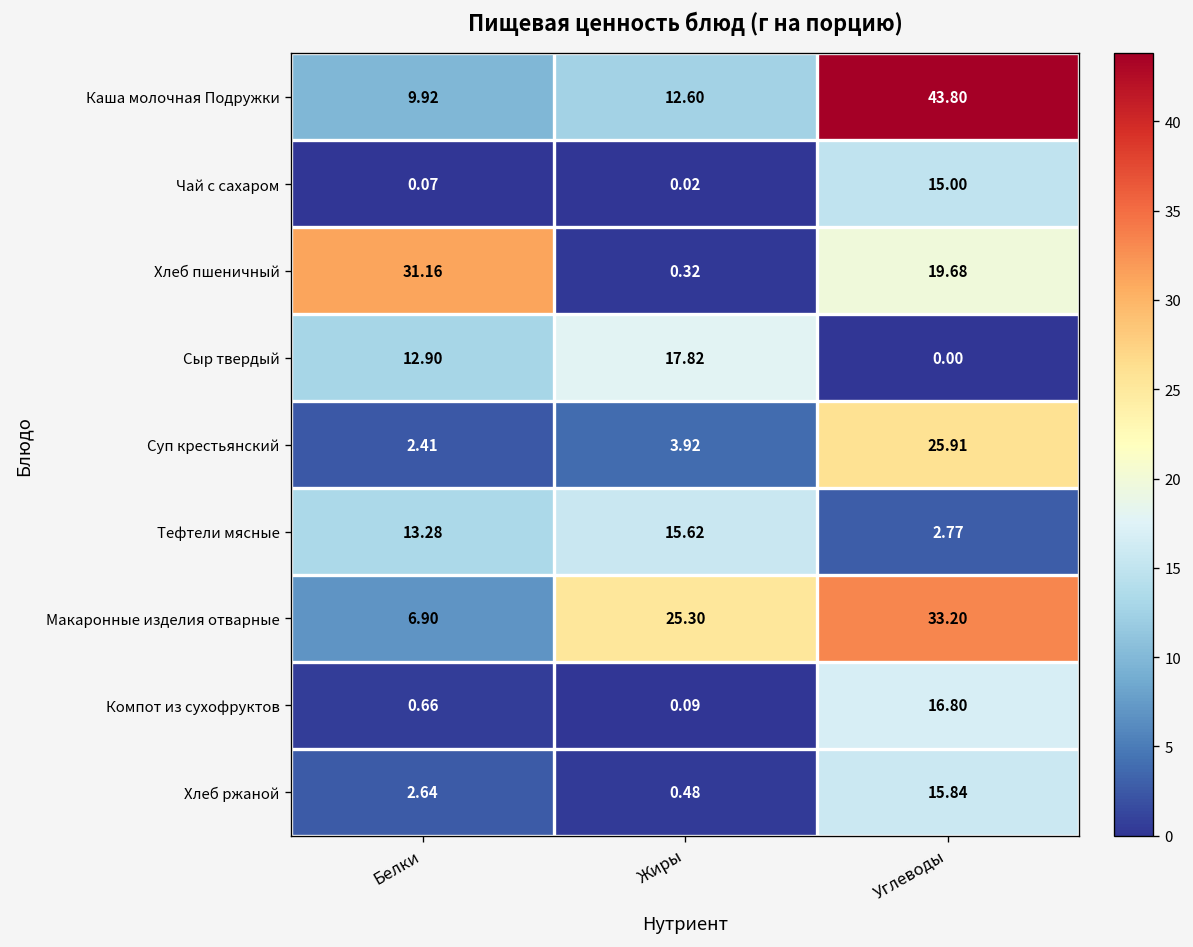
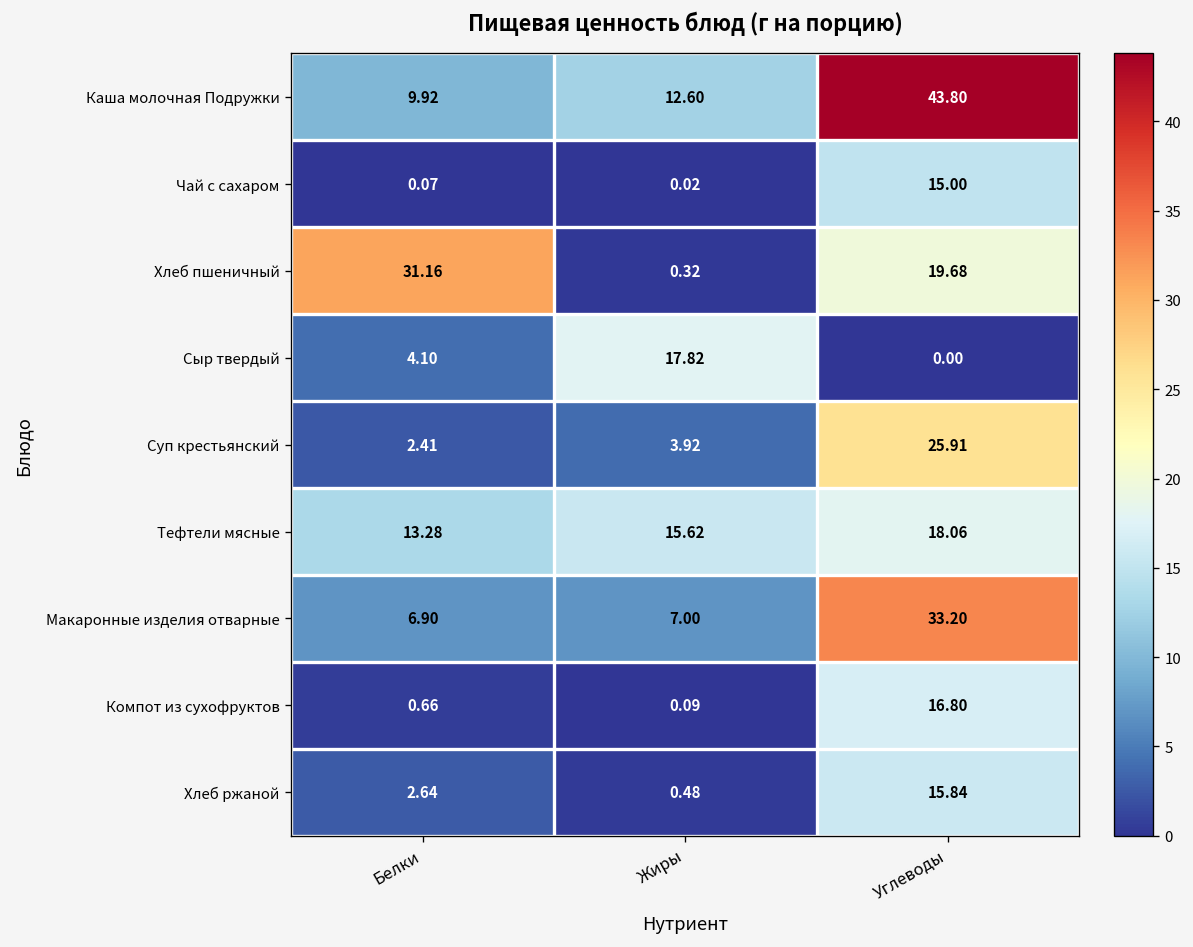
Сыр твердый, Белки: 12.90 -> 4.10
Тефтели мясные, Углеводы: 2.77 -> 18.06
Макаронные изделия отварные, Жиры: 25.30 -> 7.00
